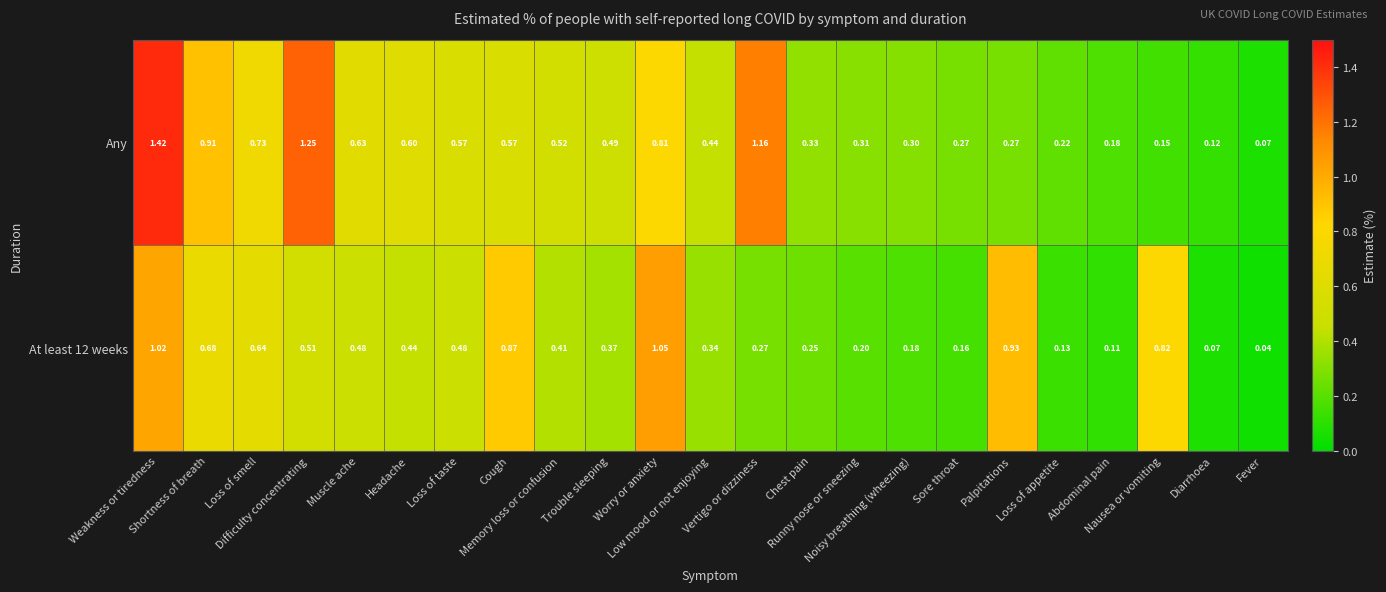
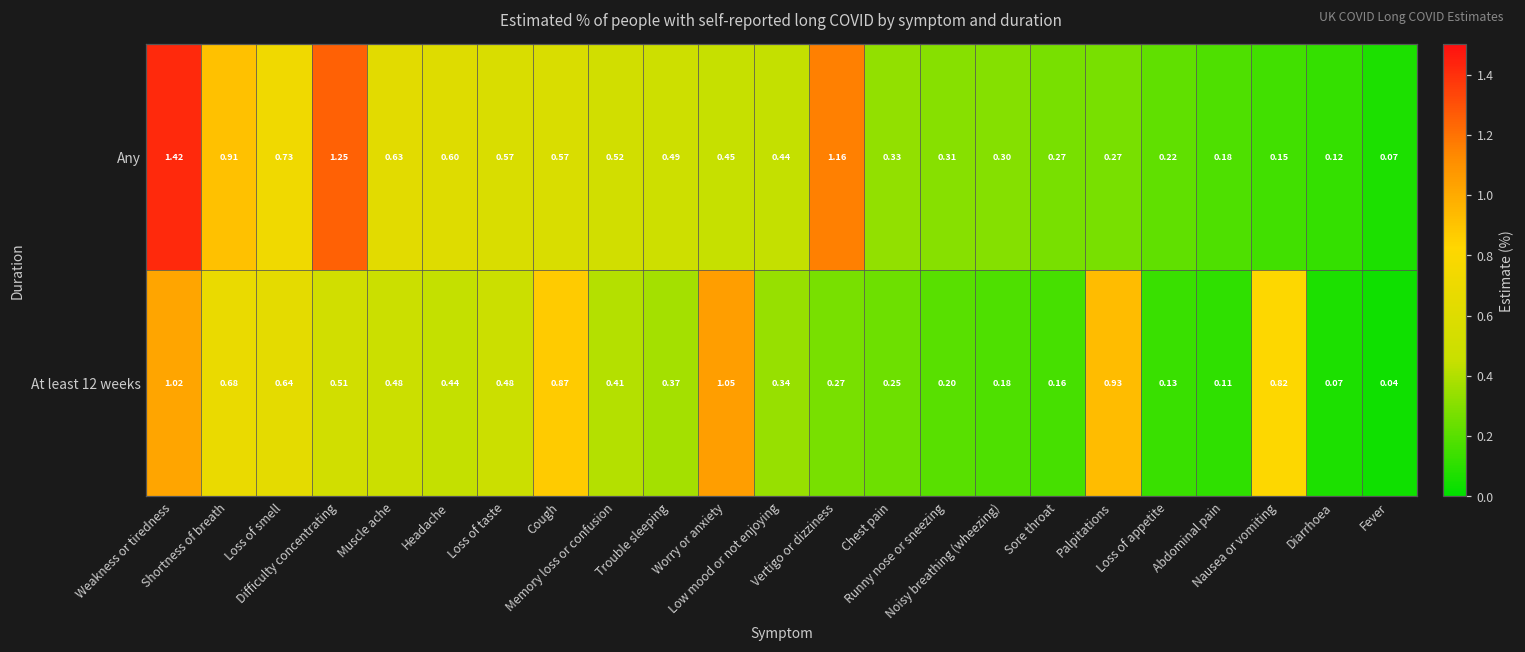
Any, Worry or anxiety: 0.81 -> 0.45
